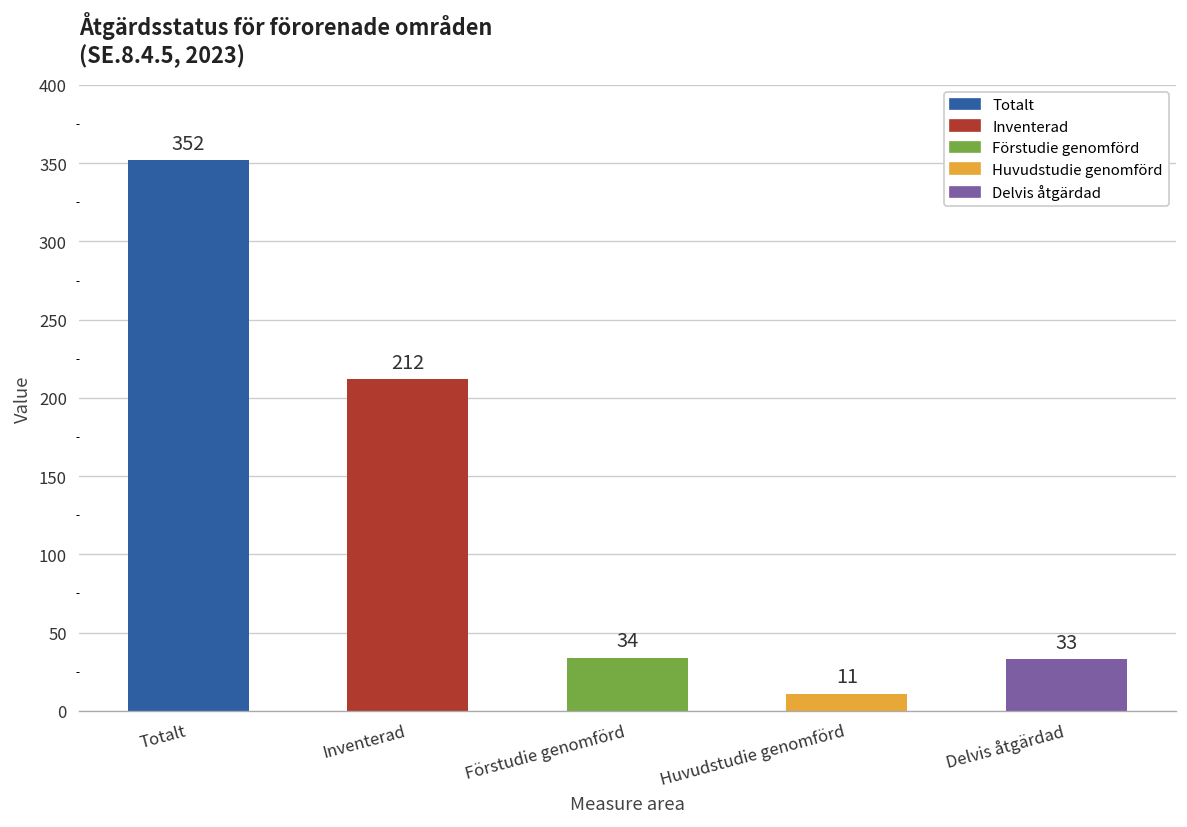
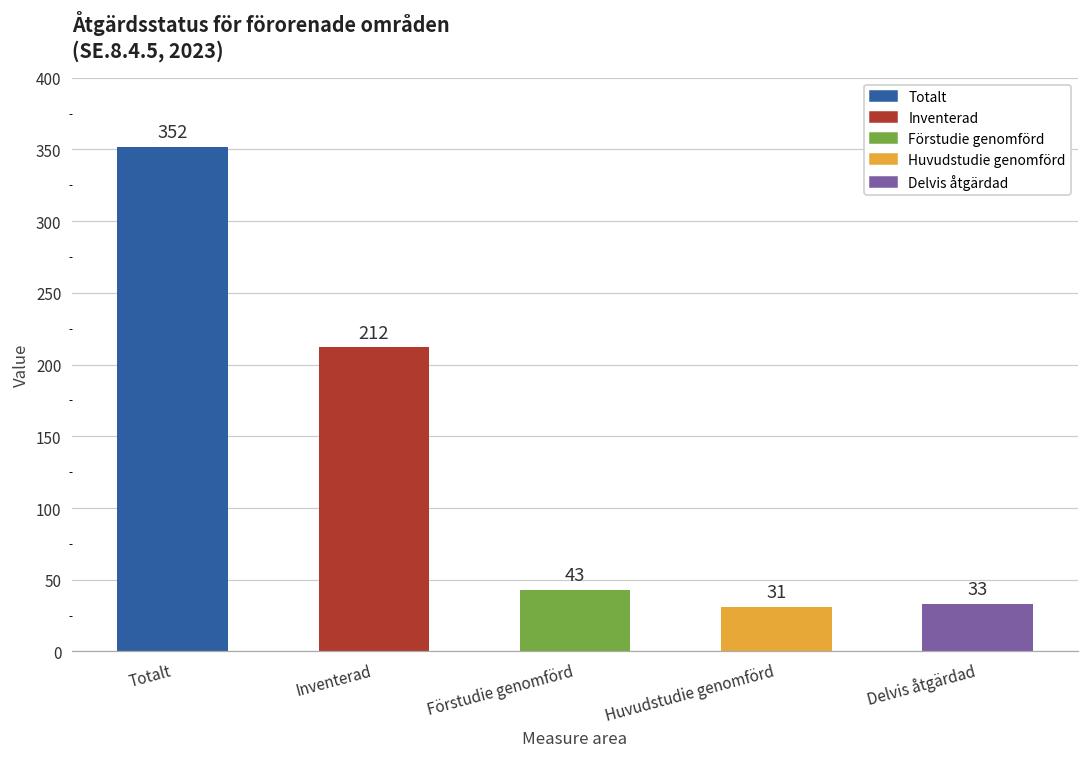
Förstudie genomförd: 34 -> 43
Huvudstudie genomförd: 11 -> 31
